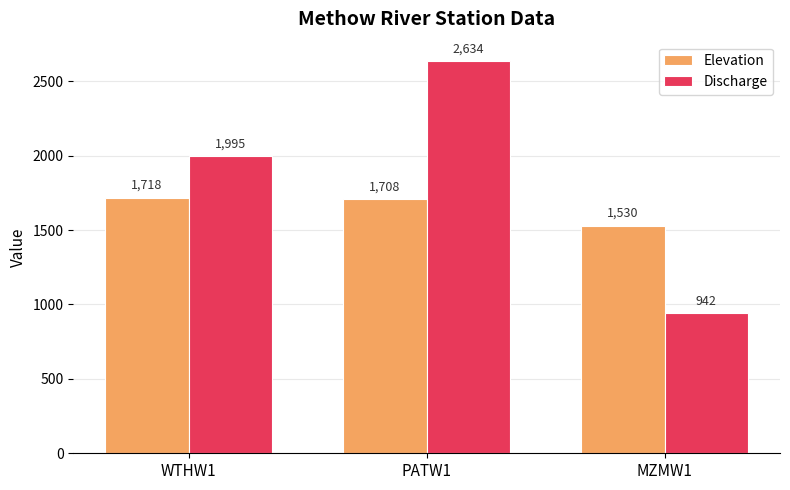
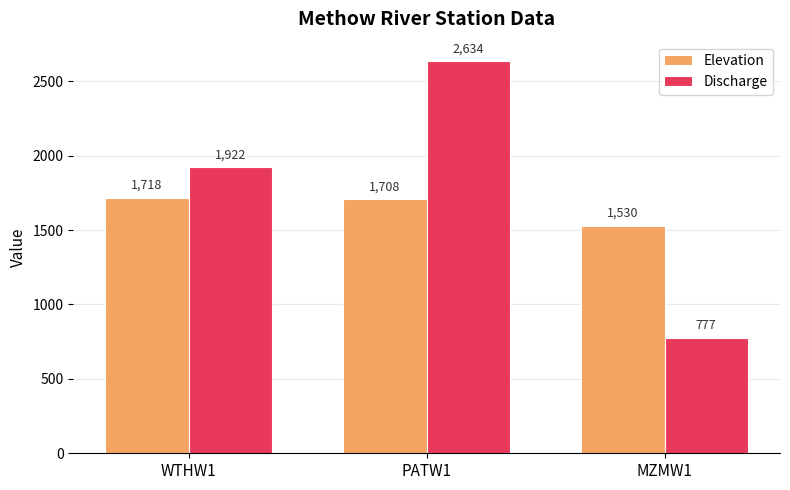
Discharge, WTHW1: 1,995 -> 1,922
Discharge, MZMW1: 942 -> 777
